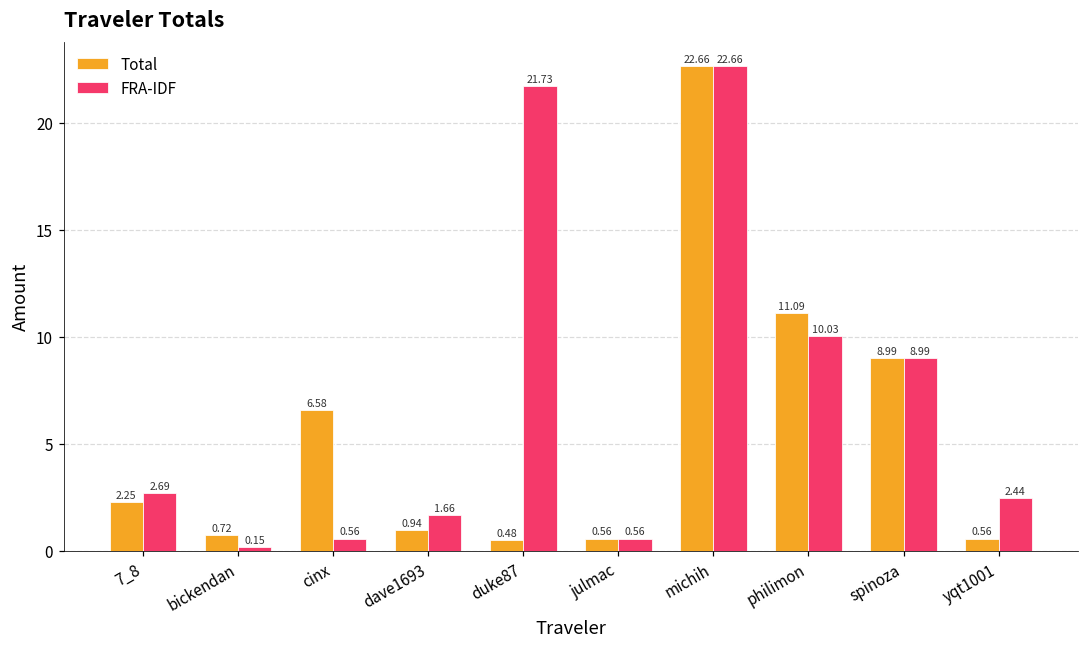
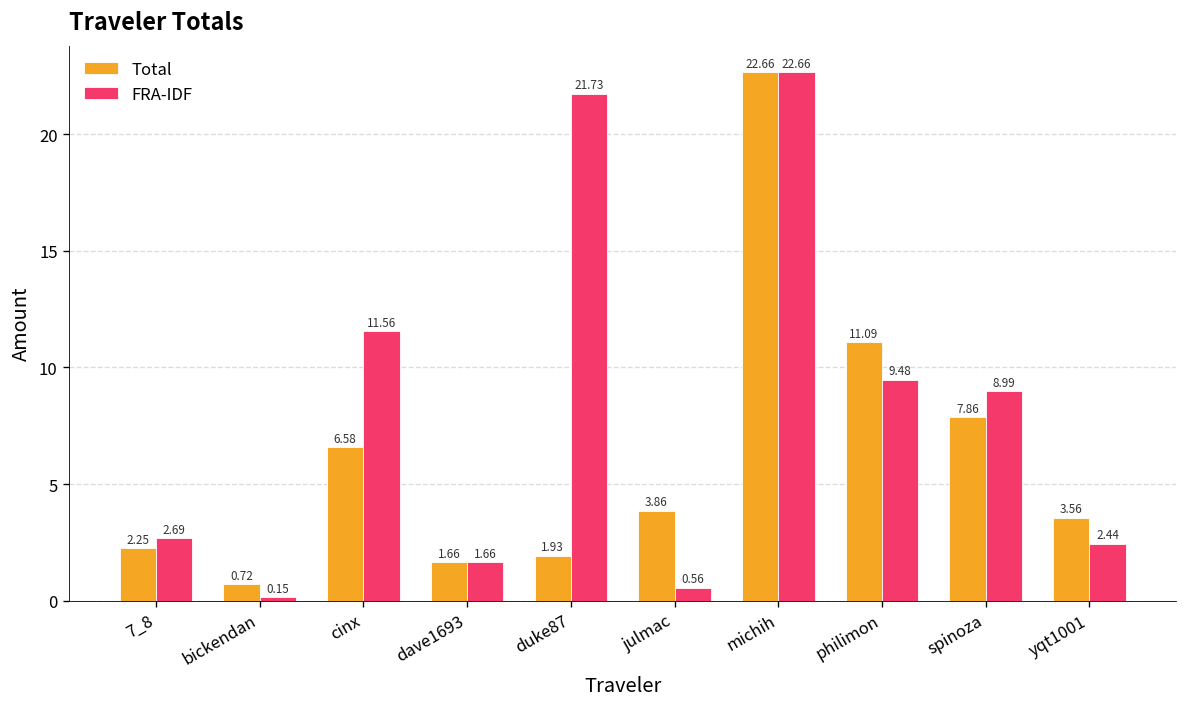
FRA-IDF, cinx: 0.56 -> 11.56
Total, dave1693: 0.94 -> 1.66
Total, duke87: 0.48 -> 1.93
Total, julmac: 0.56 -> 3.86
FRA-IDF, philimon: 10.03 -> 9.48
Total, spinoza: 8.99 -> 7.86
Total, yqt1001: 0.56 -> 3.56
